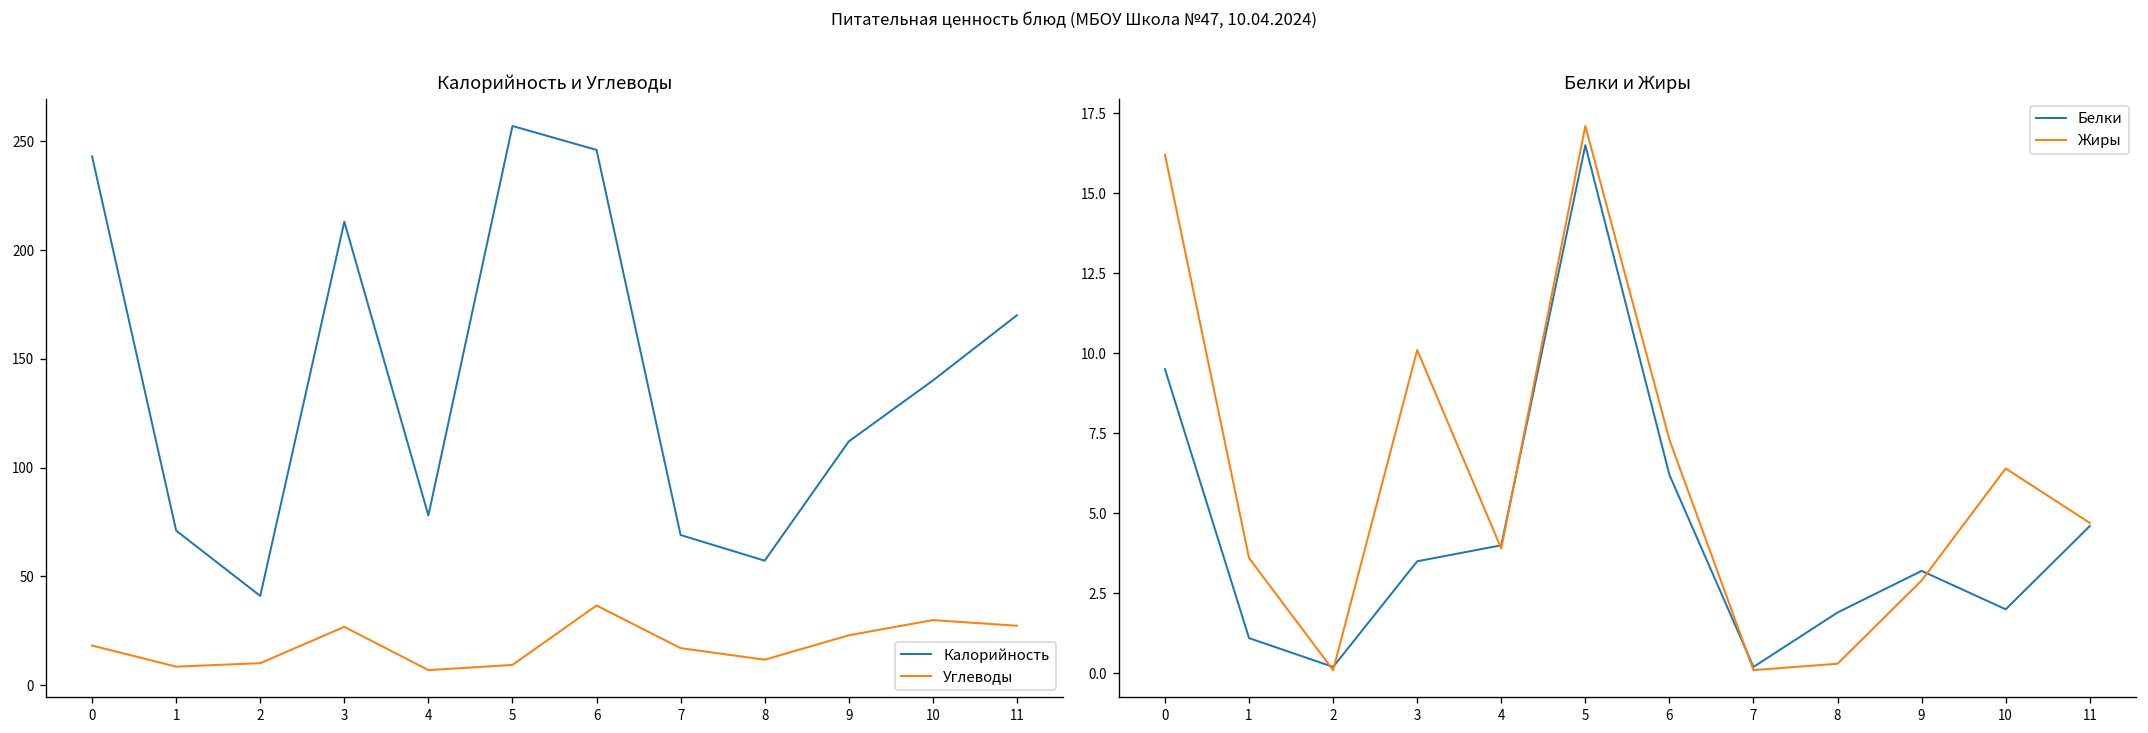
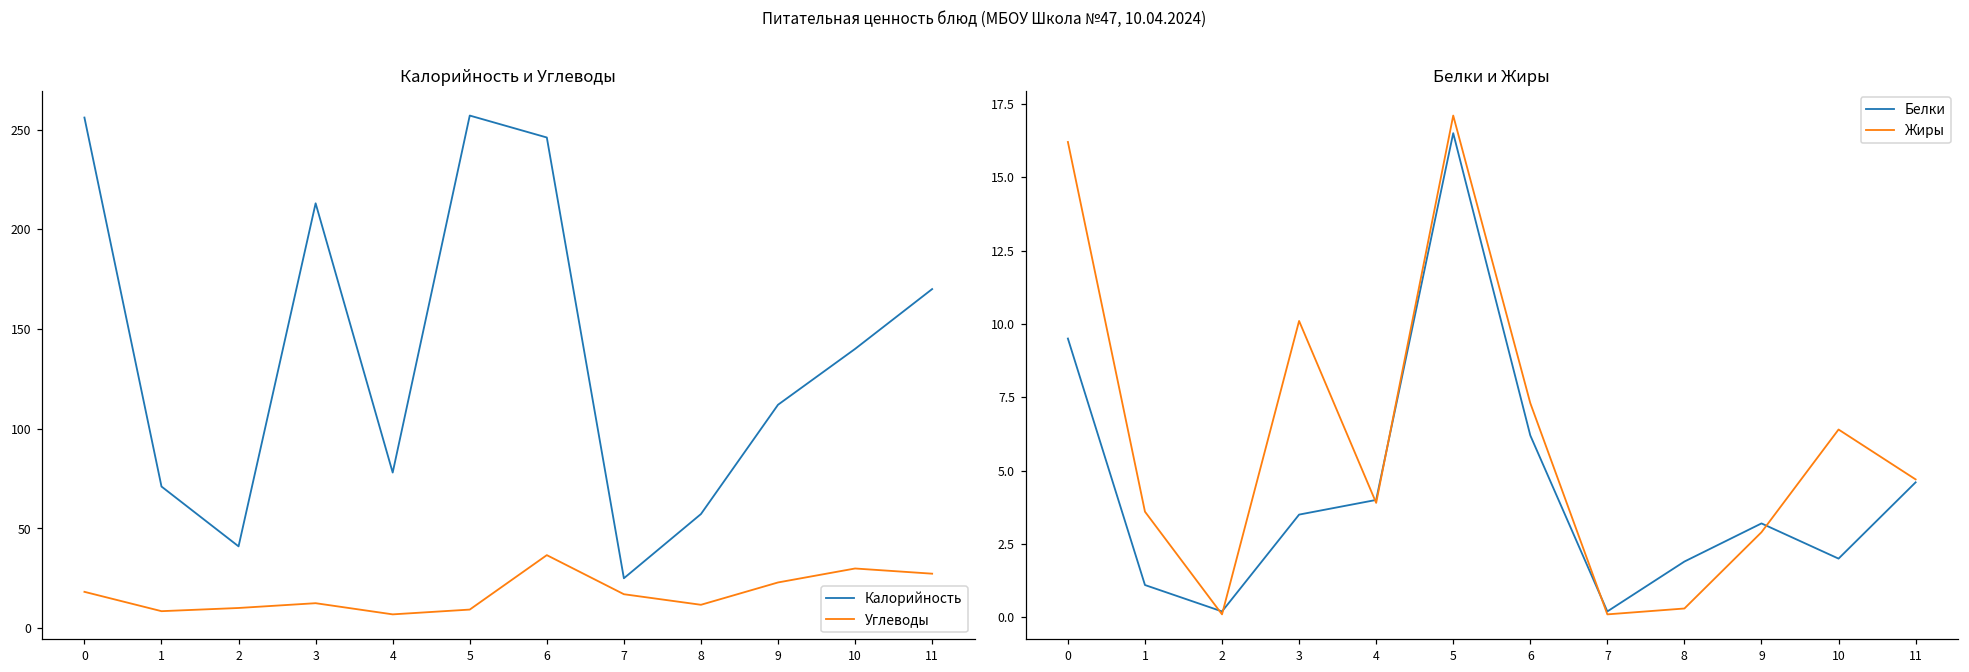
Калорийность и Углеводы, Калорийность, 0: 243 -> 256
Калорийность и Углеводы, Углеводы, 3: 27 -> 13
Калорийность и Углеводы, Калорийность, 7: 69 -> 25
